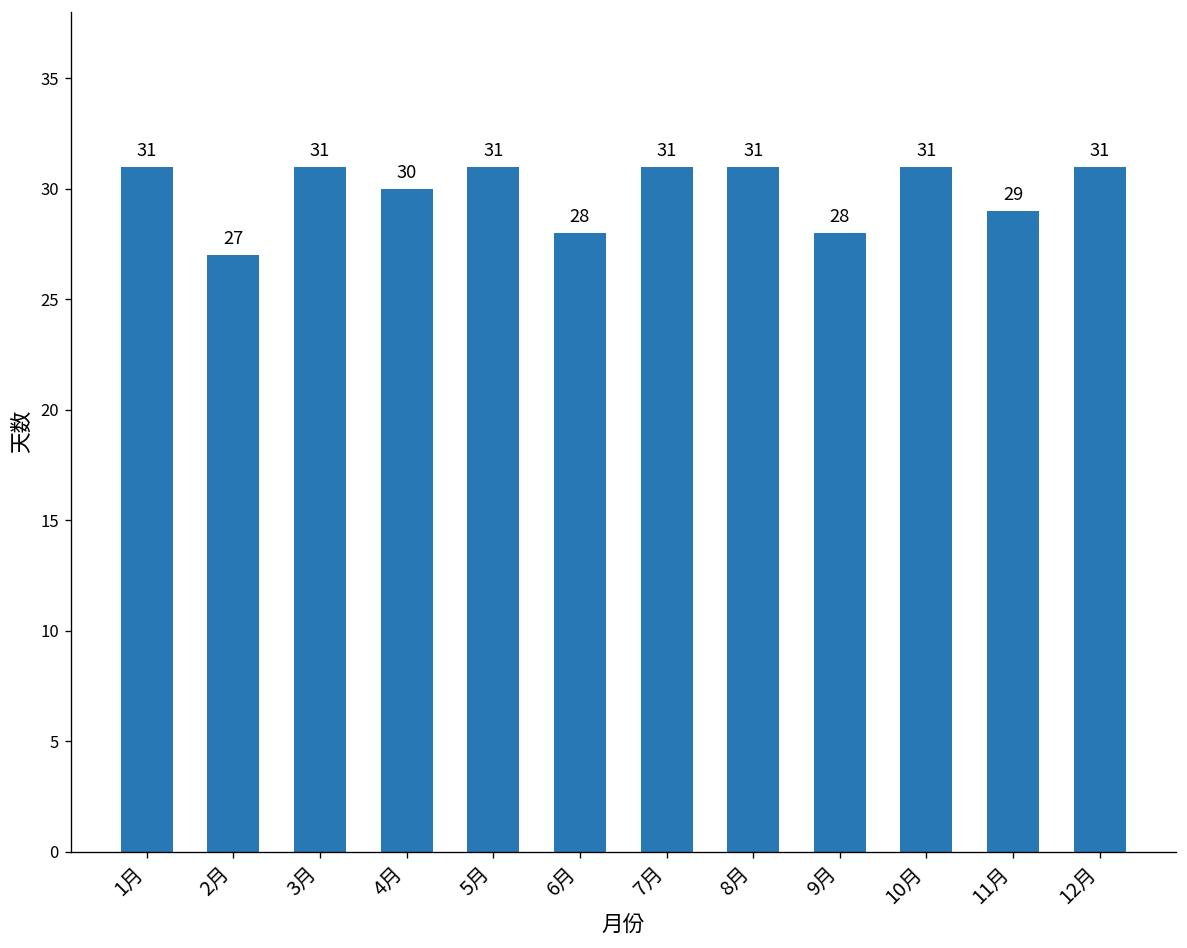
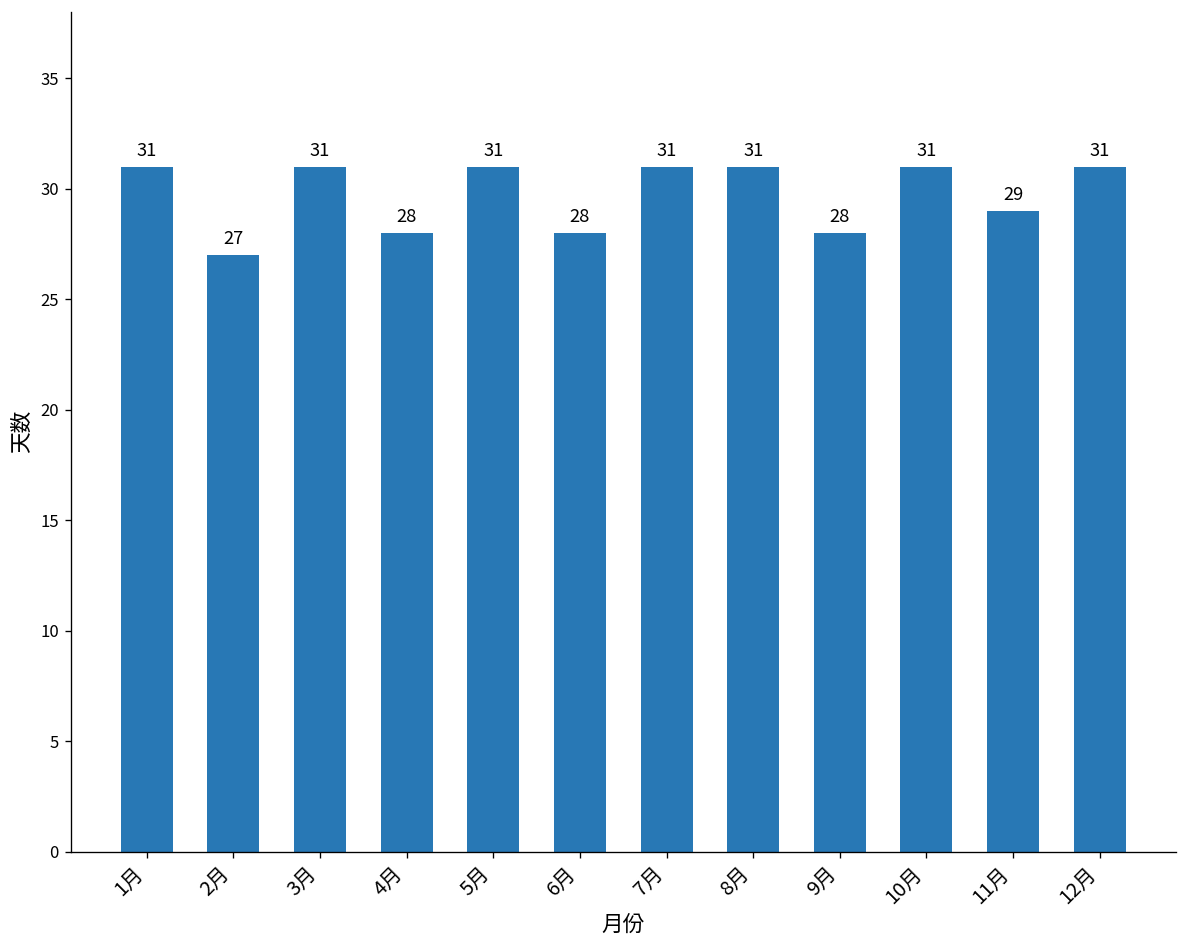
4月: 30 -> 28
